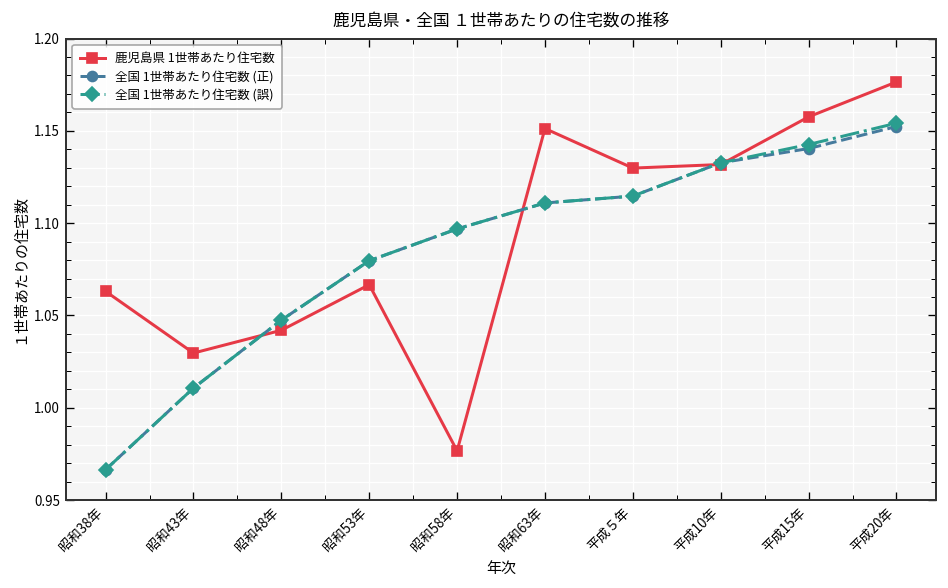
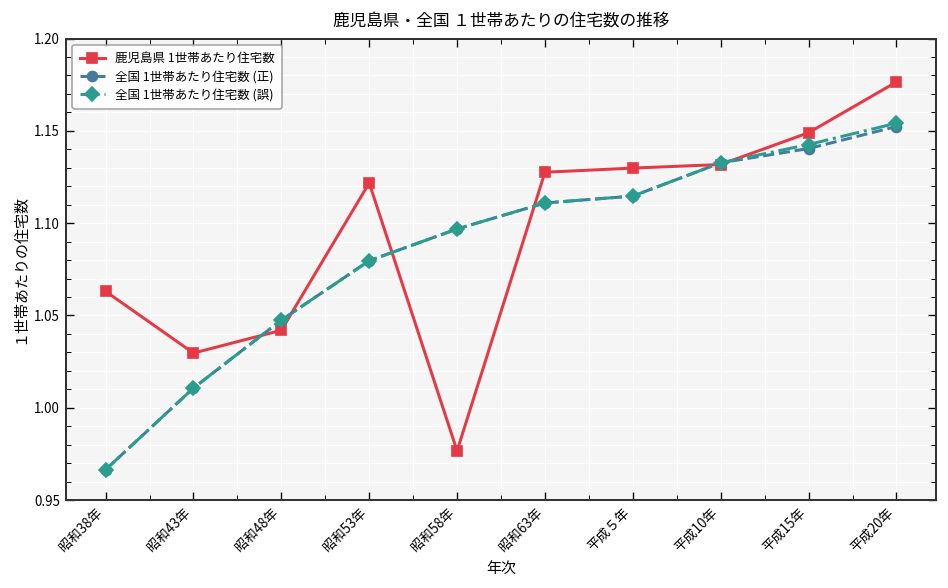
鹿児島県 1世帯あたり住宅数, 昭和53年: 1.067 -> 1.122
鹿児島県 1世帯あたり住宅数, 昭和63年: 1.151 -> 1.128
鹿児島県 1世帯あたり住宅数, 平成15年: 1.158 -> 1.149
